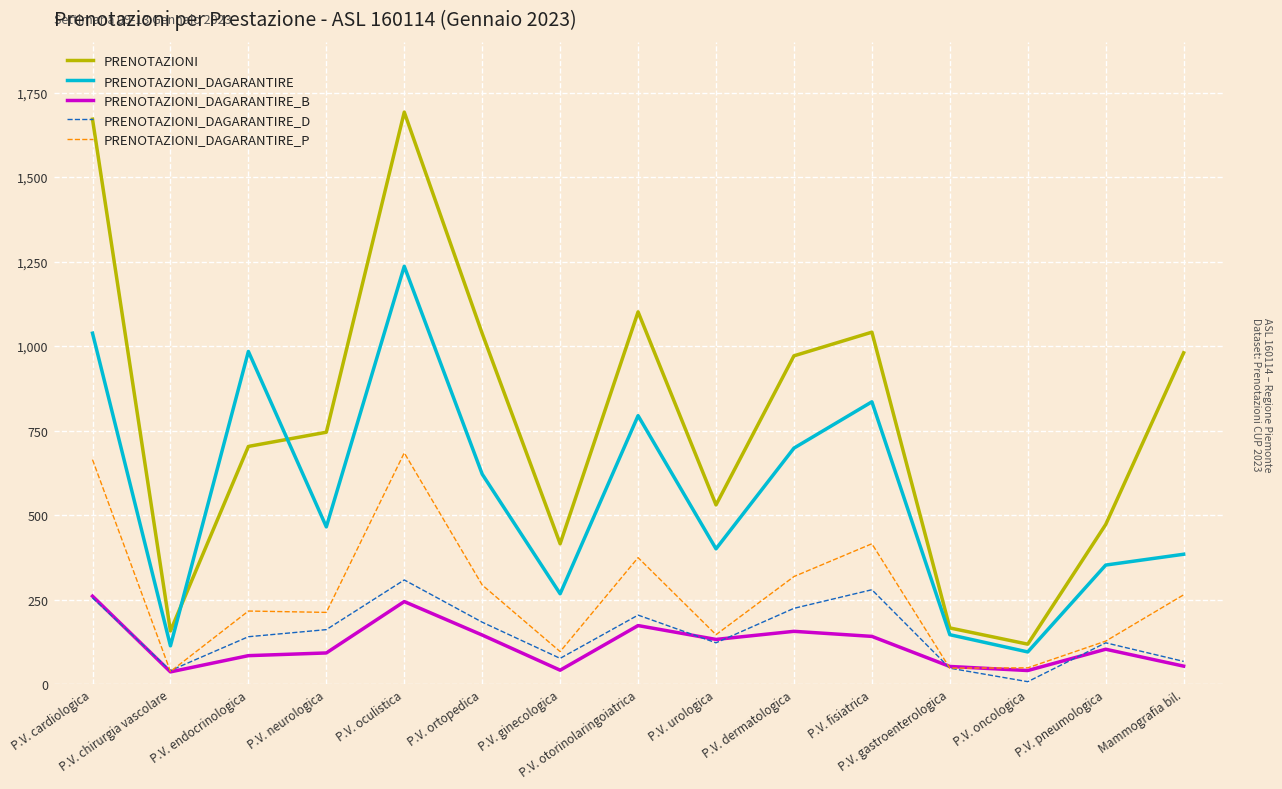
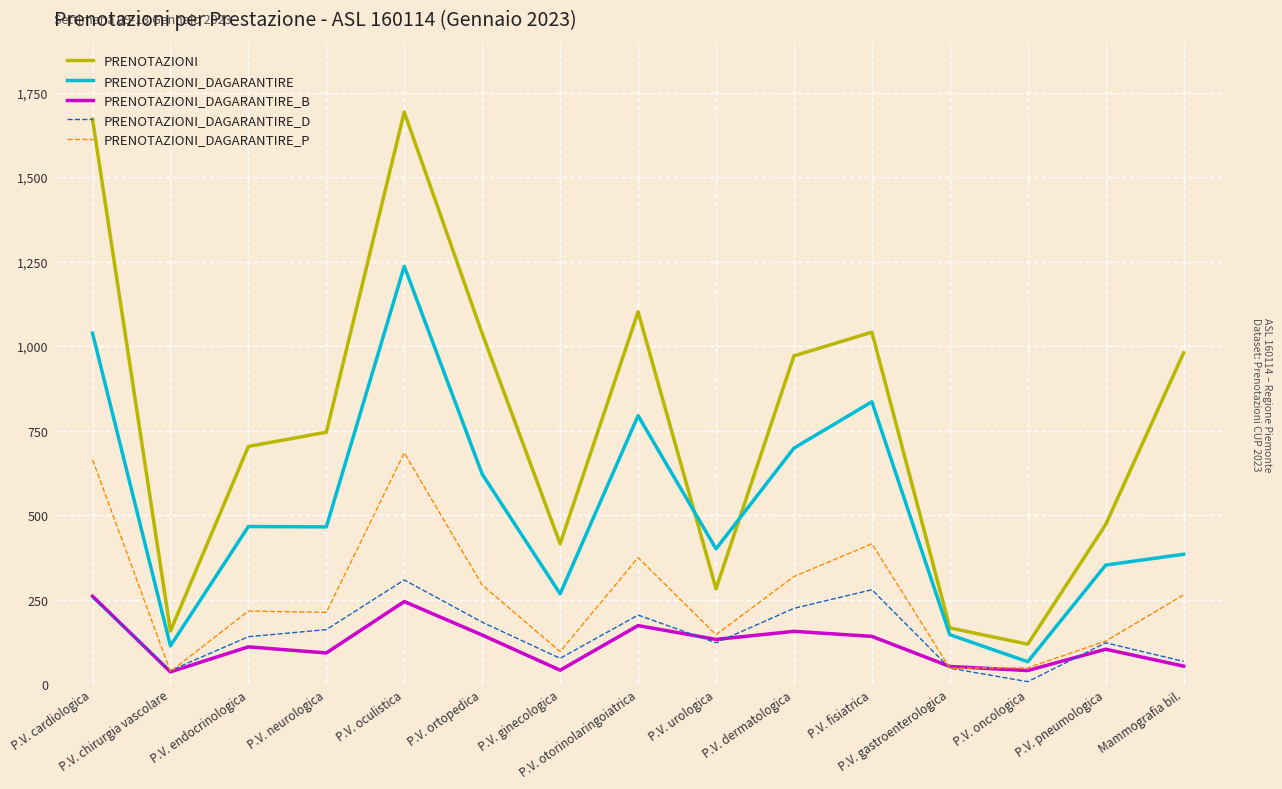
PRENOTAZIONI_DAGARANTIRE, P.V. endocrinologica: 980 -> 470
PRENOTAZIONI_DAGARANTIRE_B, P.V. endocrinologica: 80 -> 110
PRENOTAZIONI, P.V. urologica: 530 -> 280
PRENOTAZIONI_DAGARANTIRE, P.V. oncologica: 100 -> 70
